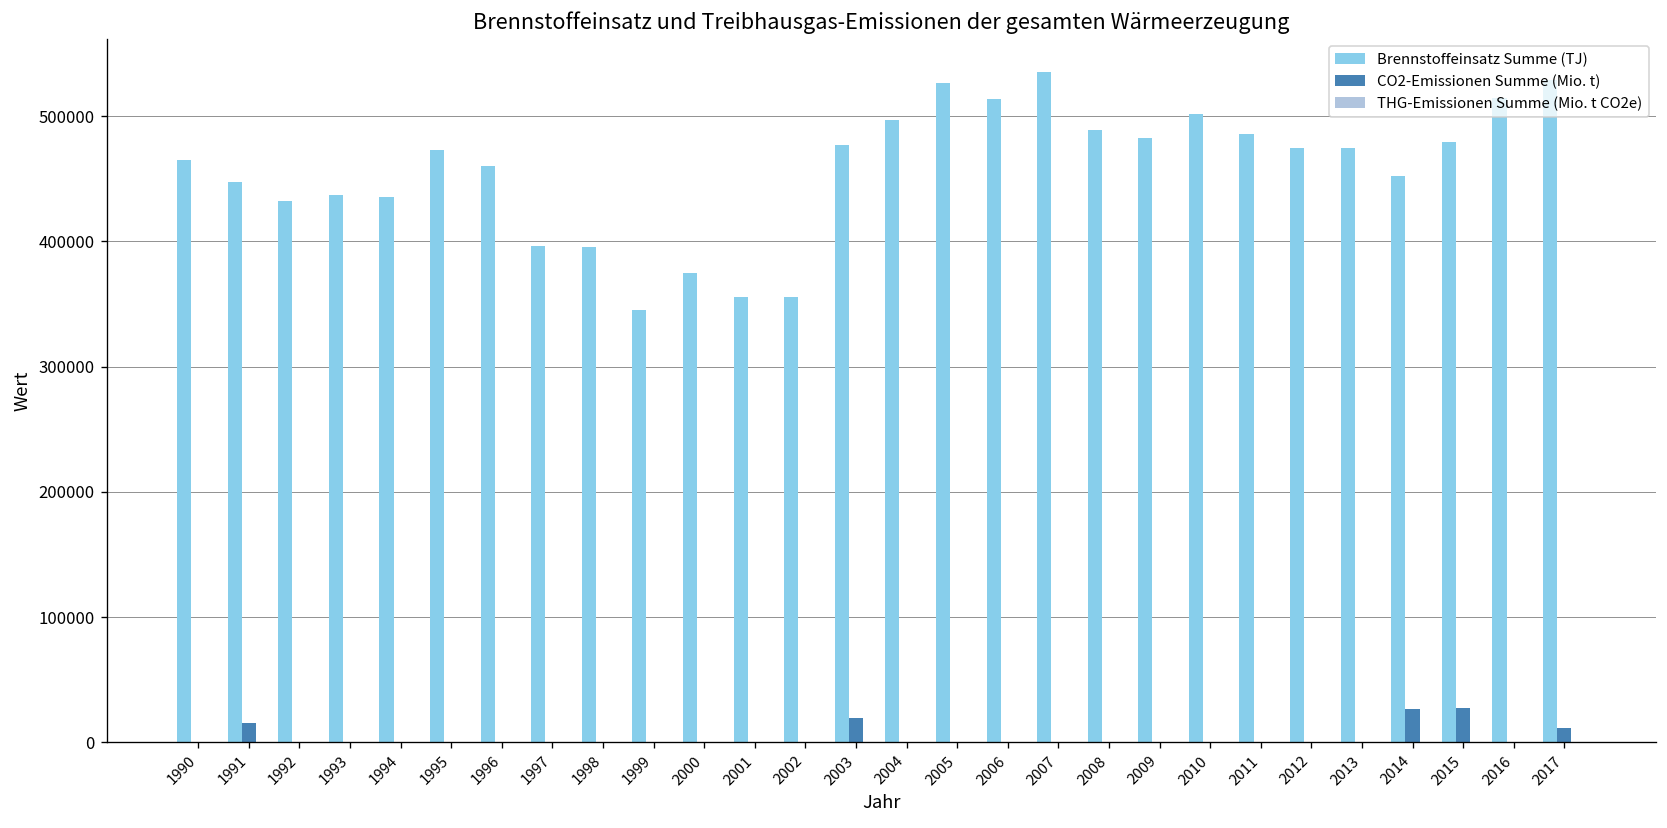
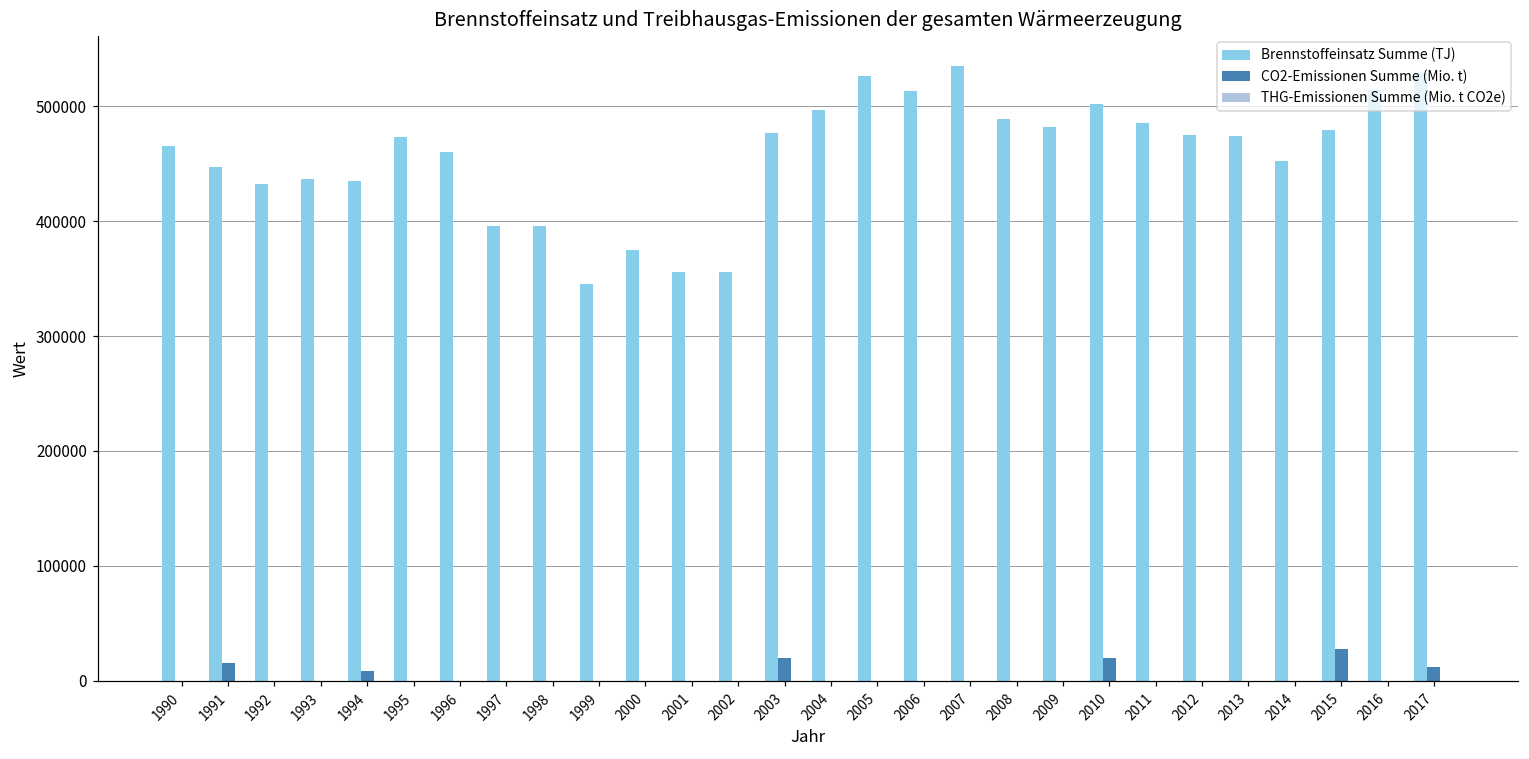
CO2-Emissionen Summe (Mio. t), 1994: 0 -> 8000
CO2-Emissionen Summe (Mio. t), 2010: 0 -> 19000
CO2-Emissionen Summe (Mio. t), 2014: 27000 -> 0
